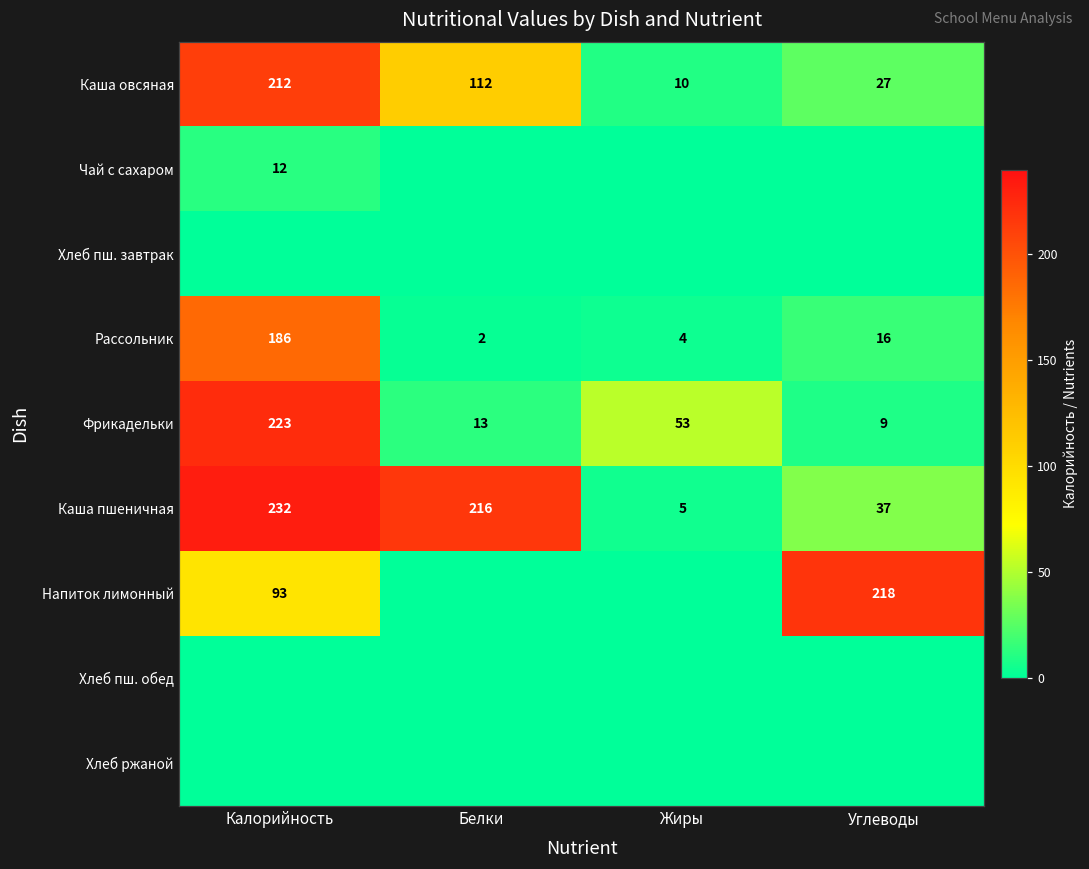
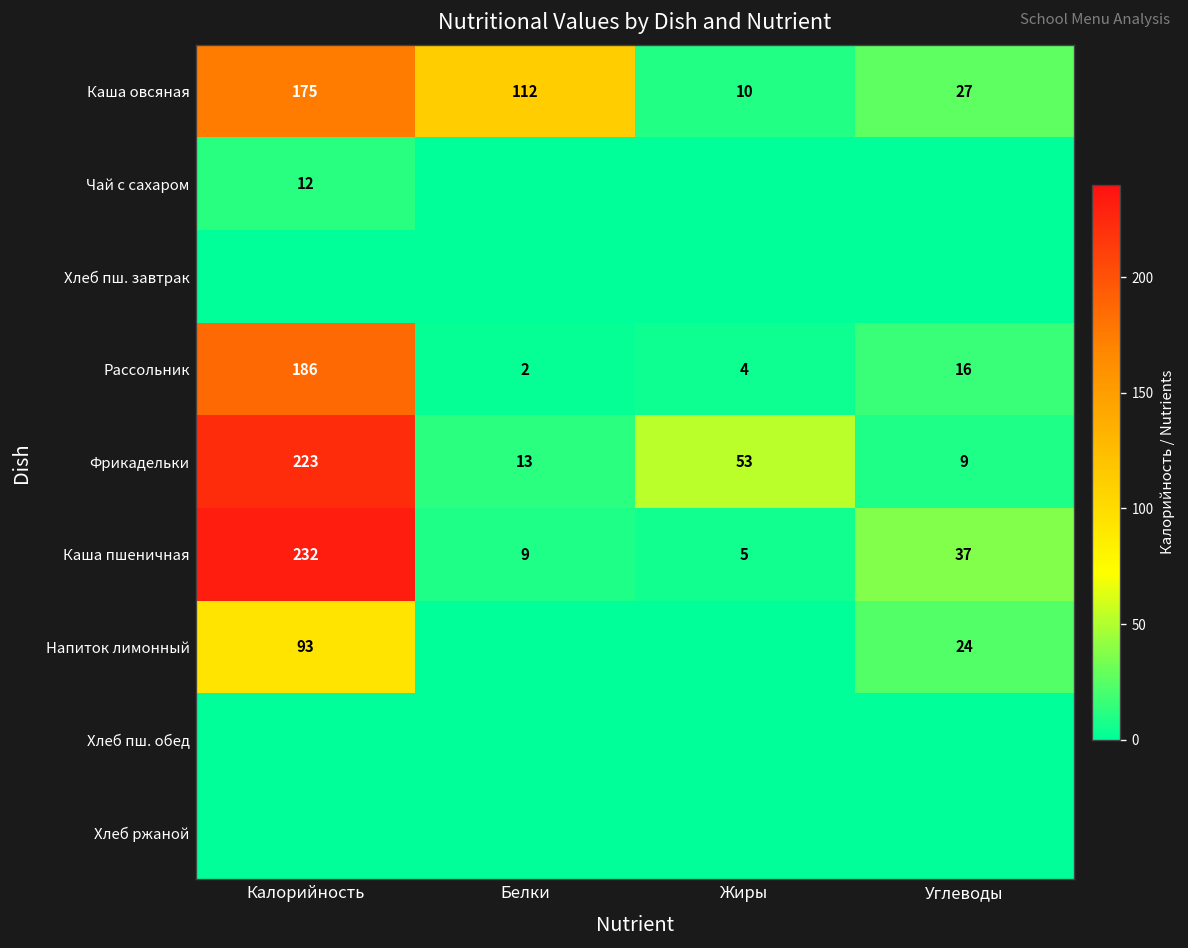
Каша овсяная, Калорийность: 212 -> 175
Каша пшеничная, Белки: 216 -> 9
Напиток лимонный, Углеводы: 218 -> 24
